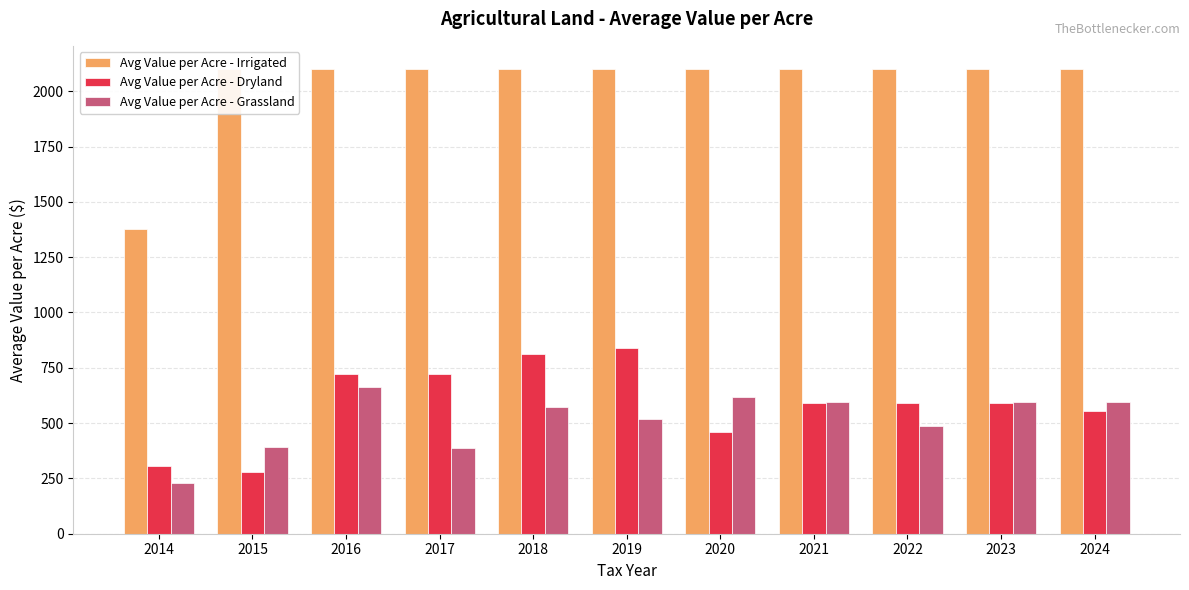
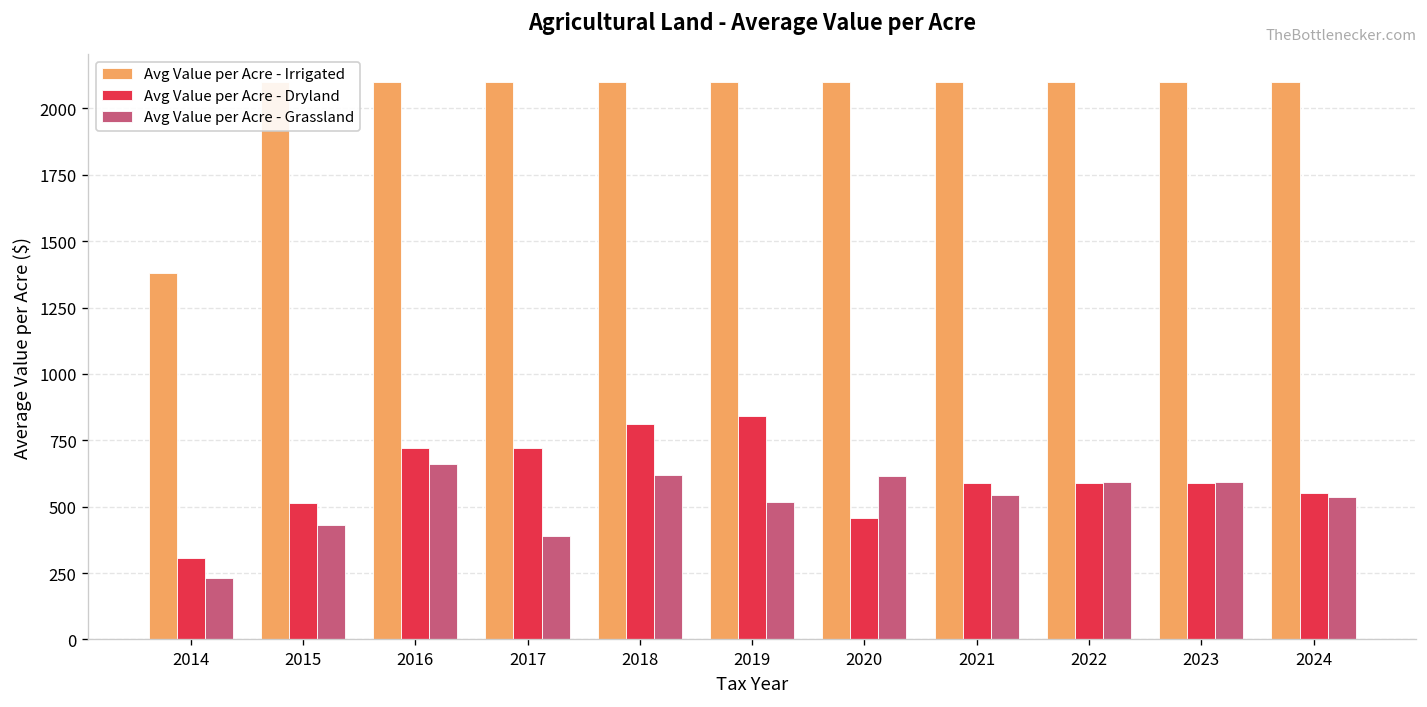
Avg Value per Acre - Dryland, 2015: 280 -> 520
Avg Value per Acre - Grassland, 2015: 390 -> 430
Avg Value per Acre - Grassland, 2018: 570 -> 620
Avg Value per Acre - Grassland, 2021: 590 -> 540
Avg Value per Acre - Grassland, 2022: 490 -> 590
Avg Value per Acre - Grassland, 2024: 590 -> 540
